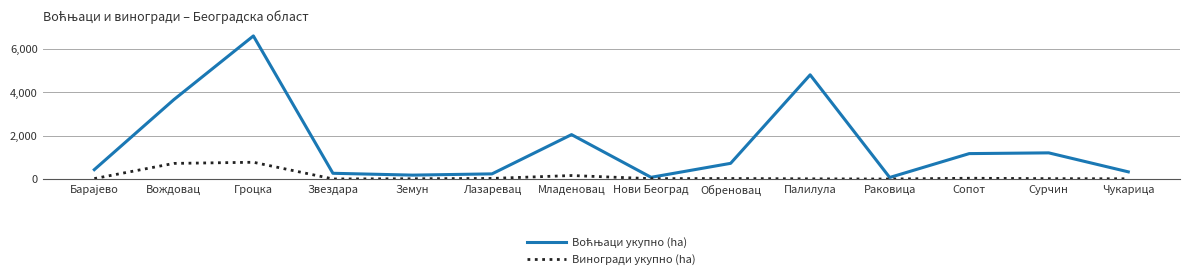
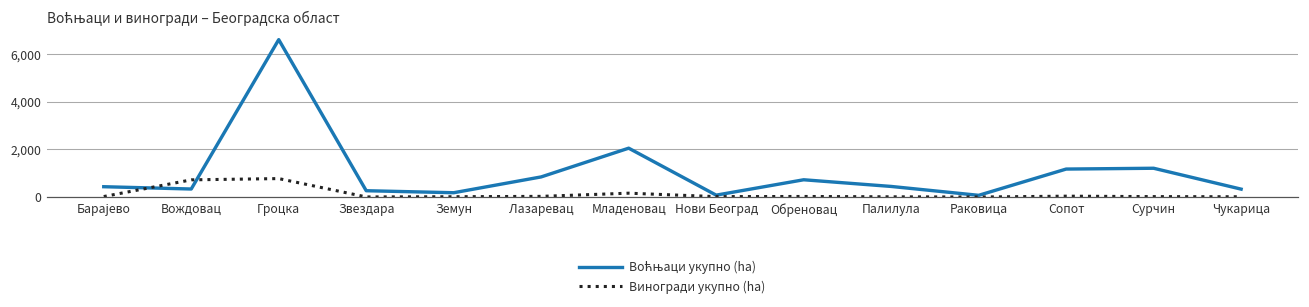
Воћњаци укупно (ha), Вождовац: 3,700 -> 300
Воћњаци укупно (ha), Лазаревац: 200 -> 800
Воћњаци укупно (ha), Палилула: 4,800 -> 400
